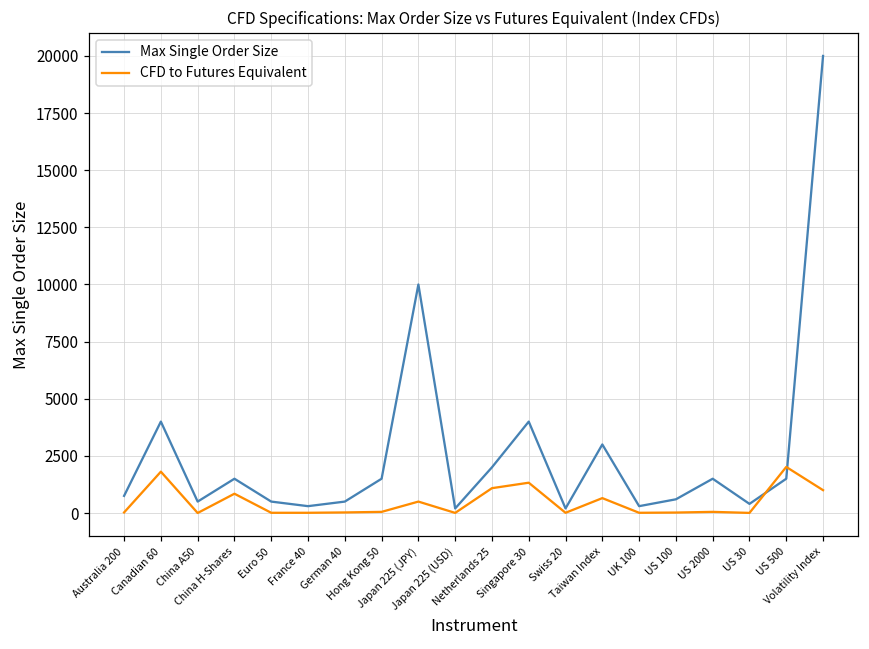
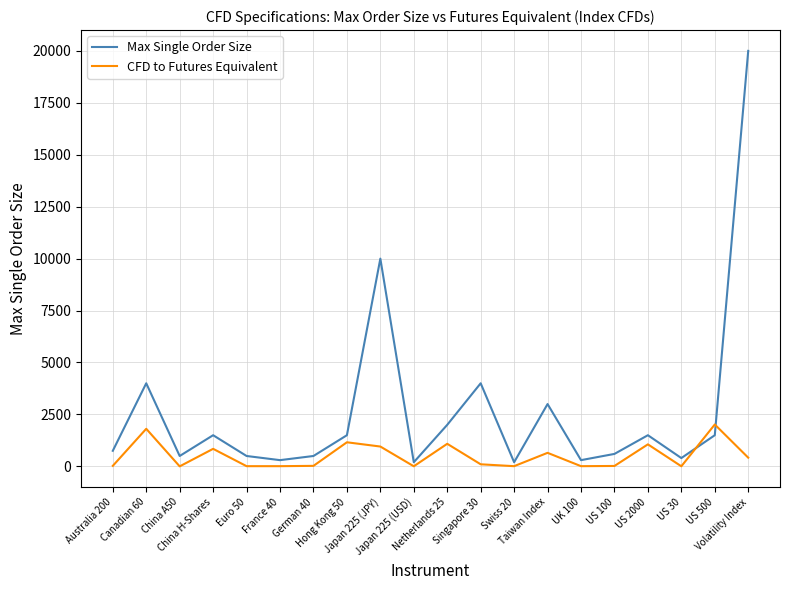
CFD to Futures Equivalent, Hong Kong 50: 100 -> 1200
CFD to Futures Equivalent, Japan 225 (JPY): 500 -> 1000
CFD to Futures Equivalent, Singapore 30: 1300 -> 100
CFD to Futures Equivalent, US 2000: 100 -> 1100
CFD to Futures Equivalent, Volatility Index: 1000 -> 400
